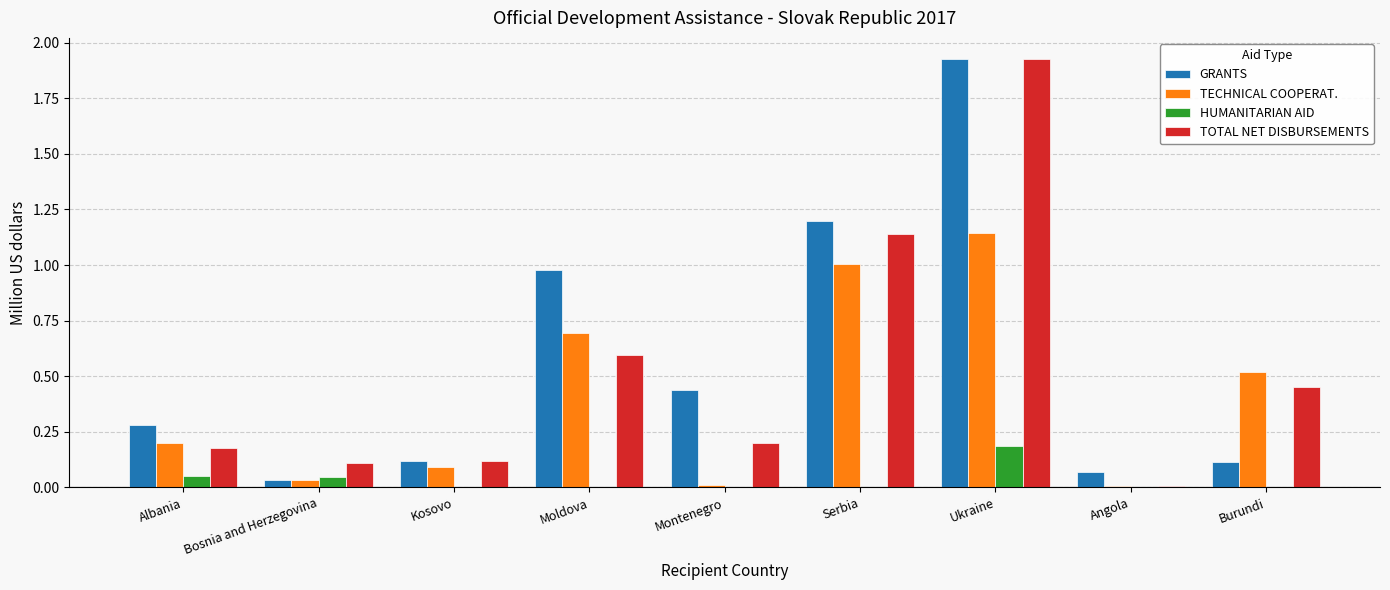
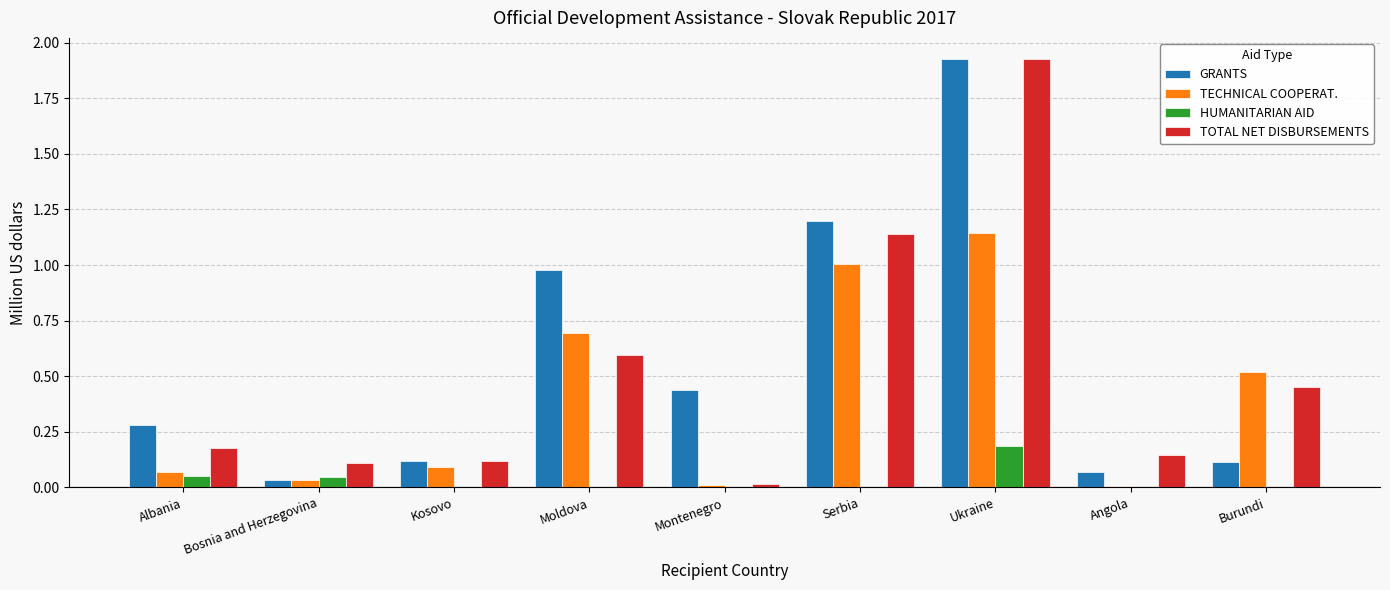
TECHNICAL COOPERAT., Albania: 0.20 -> 0.07
TOTAL NET DISBURSEMENTS, Montenegro: 0.20 -> 0.01
TOTAL NET DISBURSEMENTS, Angola: 0.01 -> 0.15
